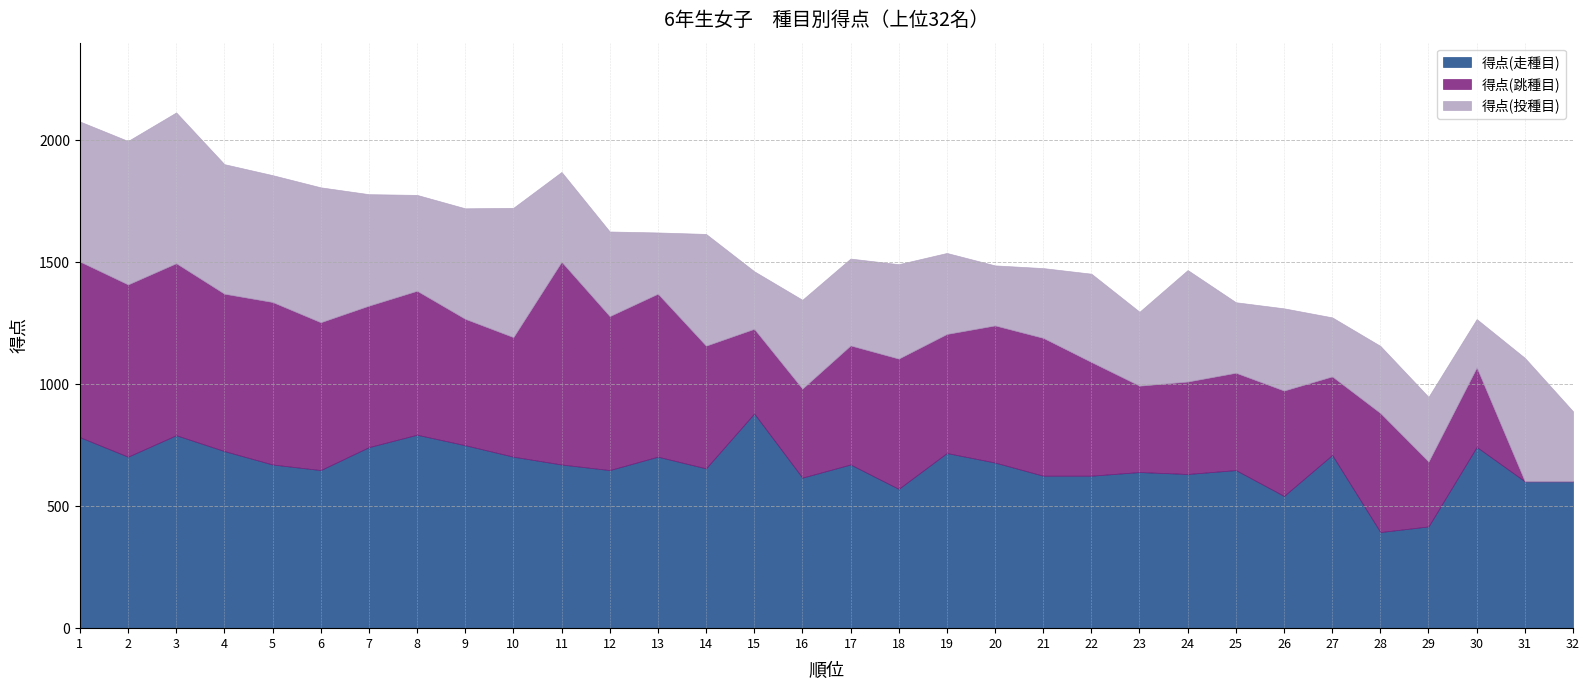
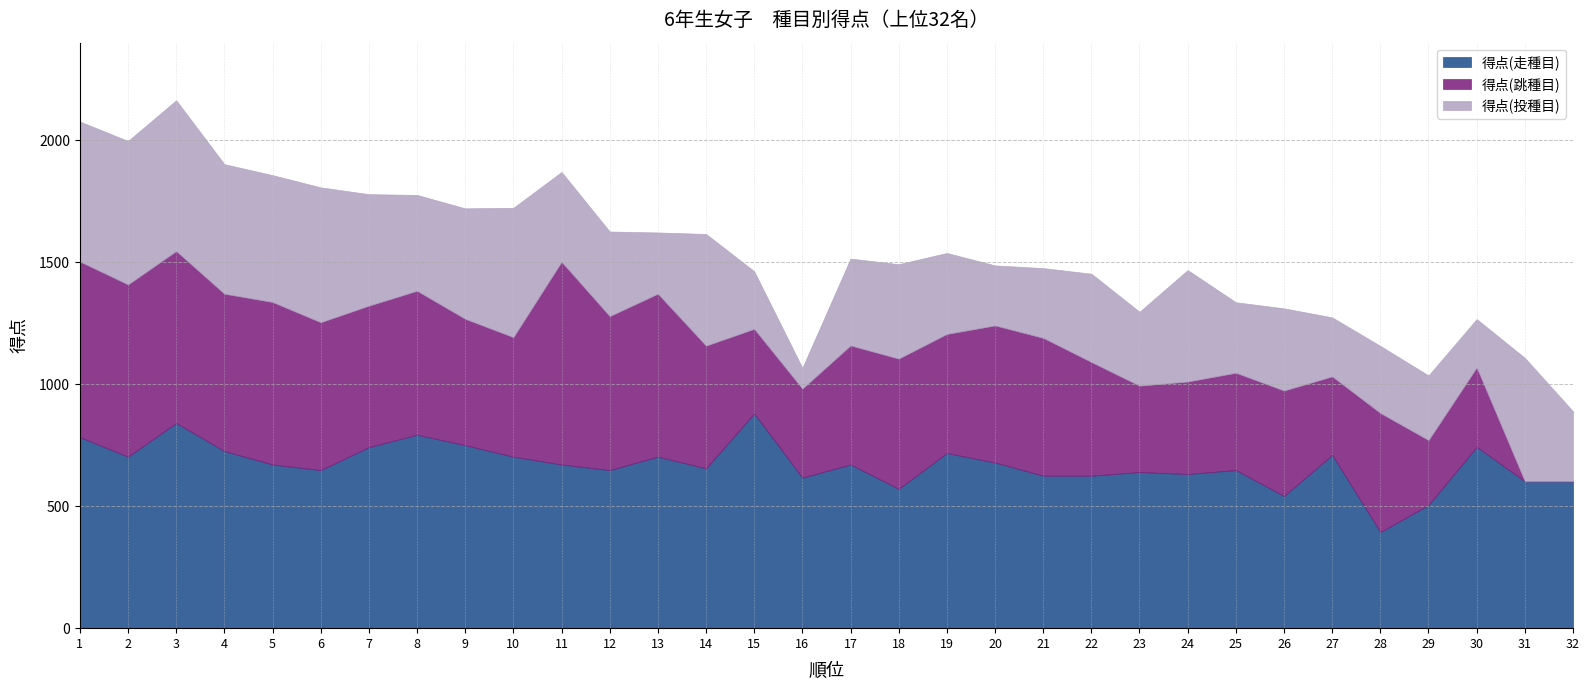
得点(走種目), 3: 790 -> 840
得点(投種目), 16: 360 -> 90
得点(走種目), 29: 420 -> 510
